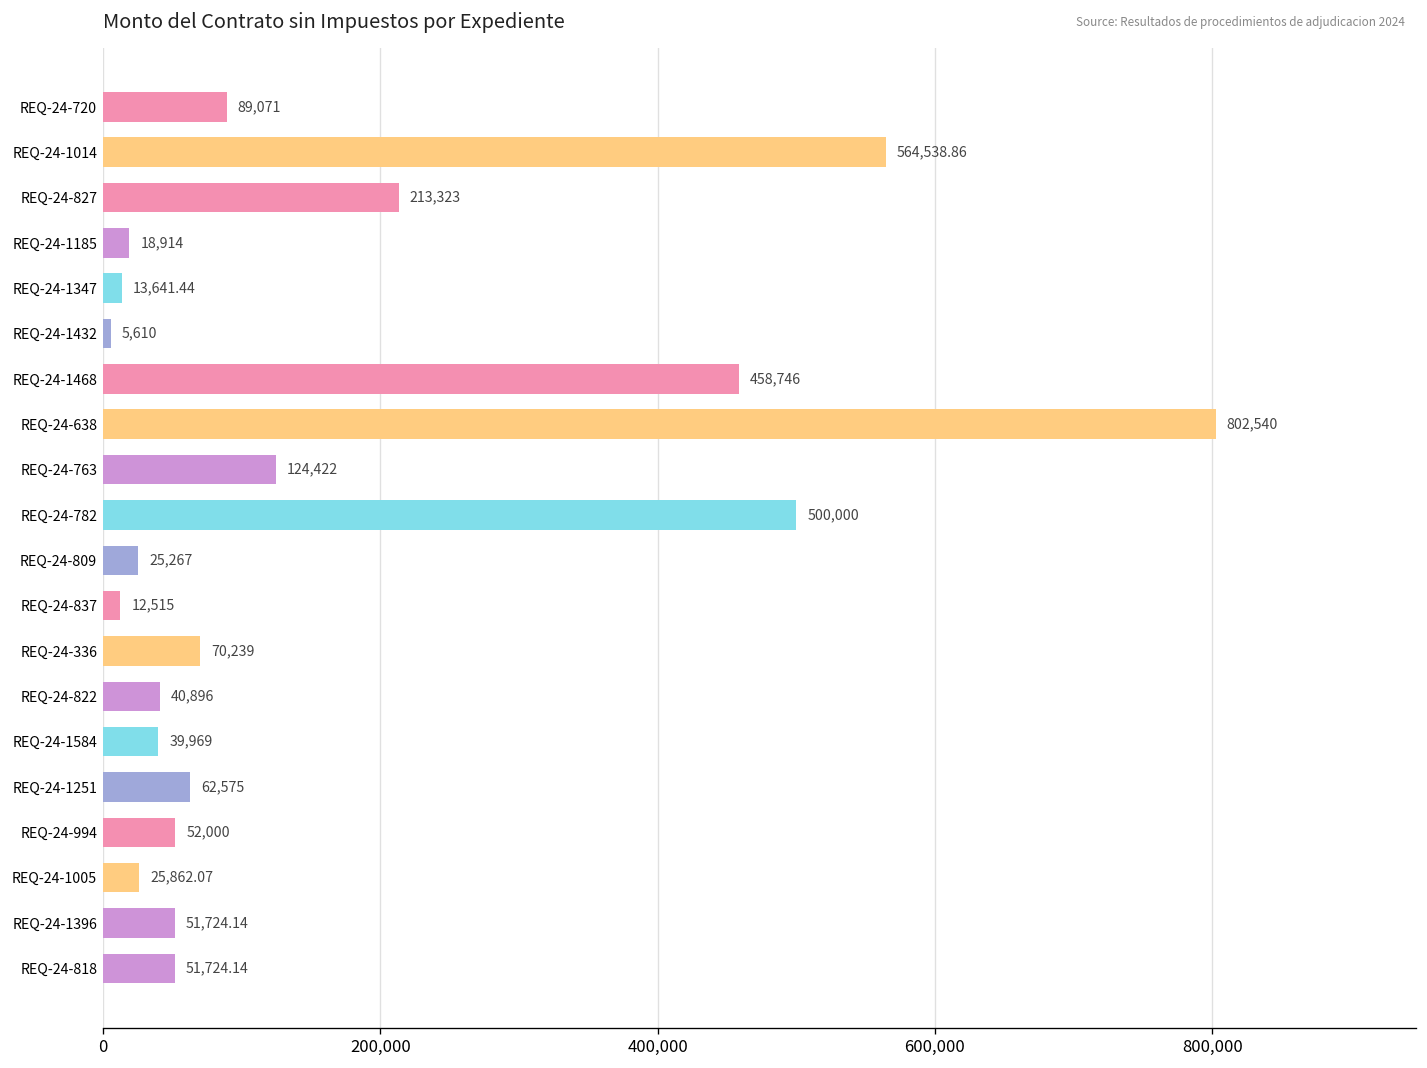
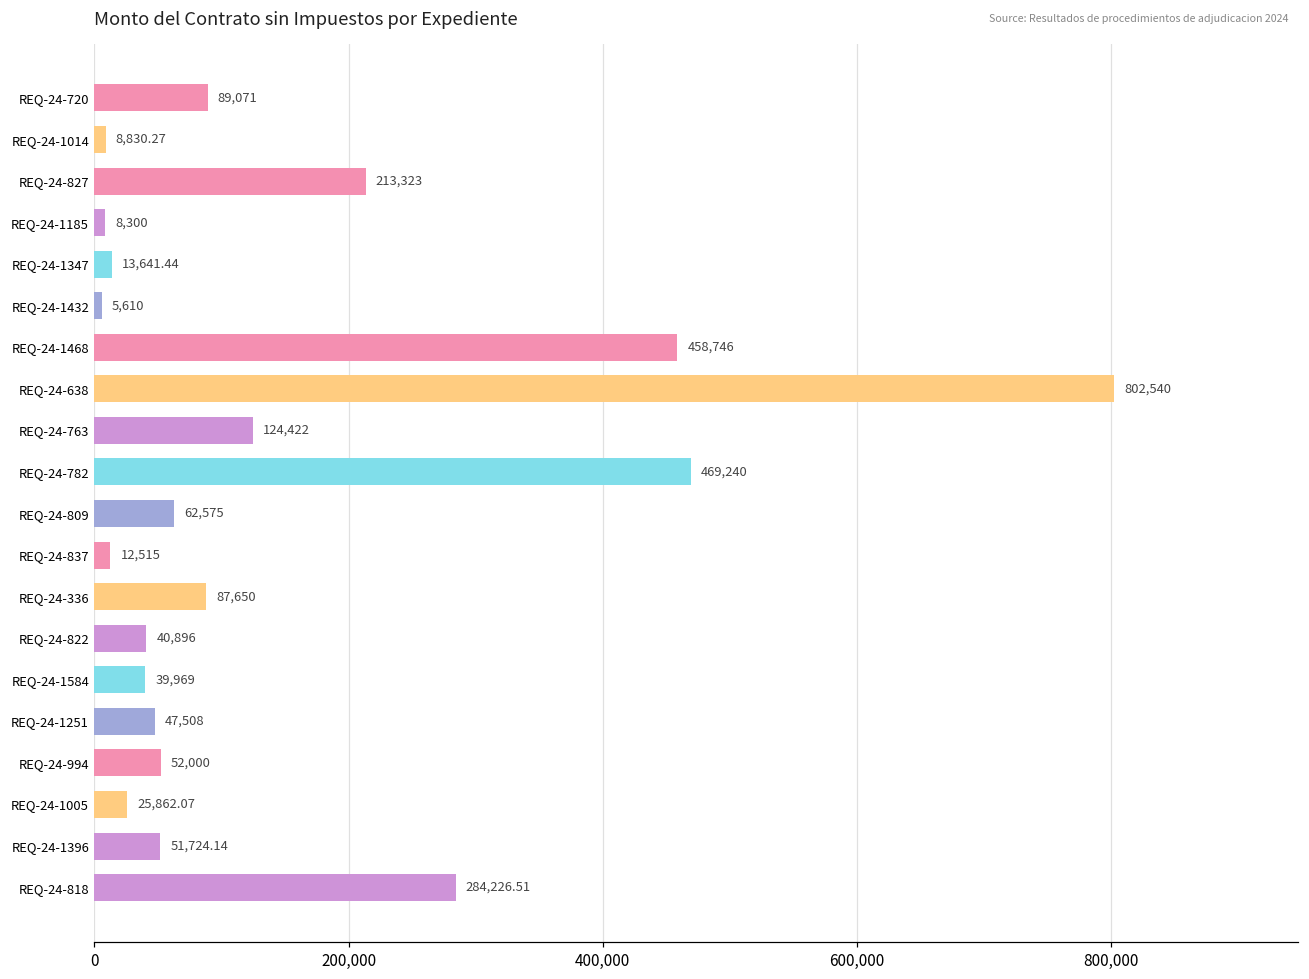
REQ-24-1014: 564,538.86 -> 8,830.27
REQ-24-1185: 18,914 -> 8,300
REQ-24-782: 500,000 -> 469,240
REQ-24-809: 25,267 -> 62,575
REQ-24-336: 70,239 -> 87,650
REQ-24-1251: 62,575 -> 47,508
REQ-24-818: 51,724.14 -> 284,226.51
